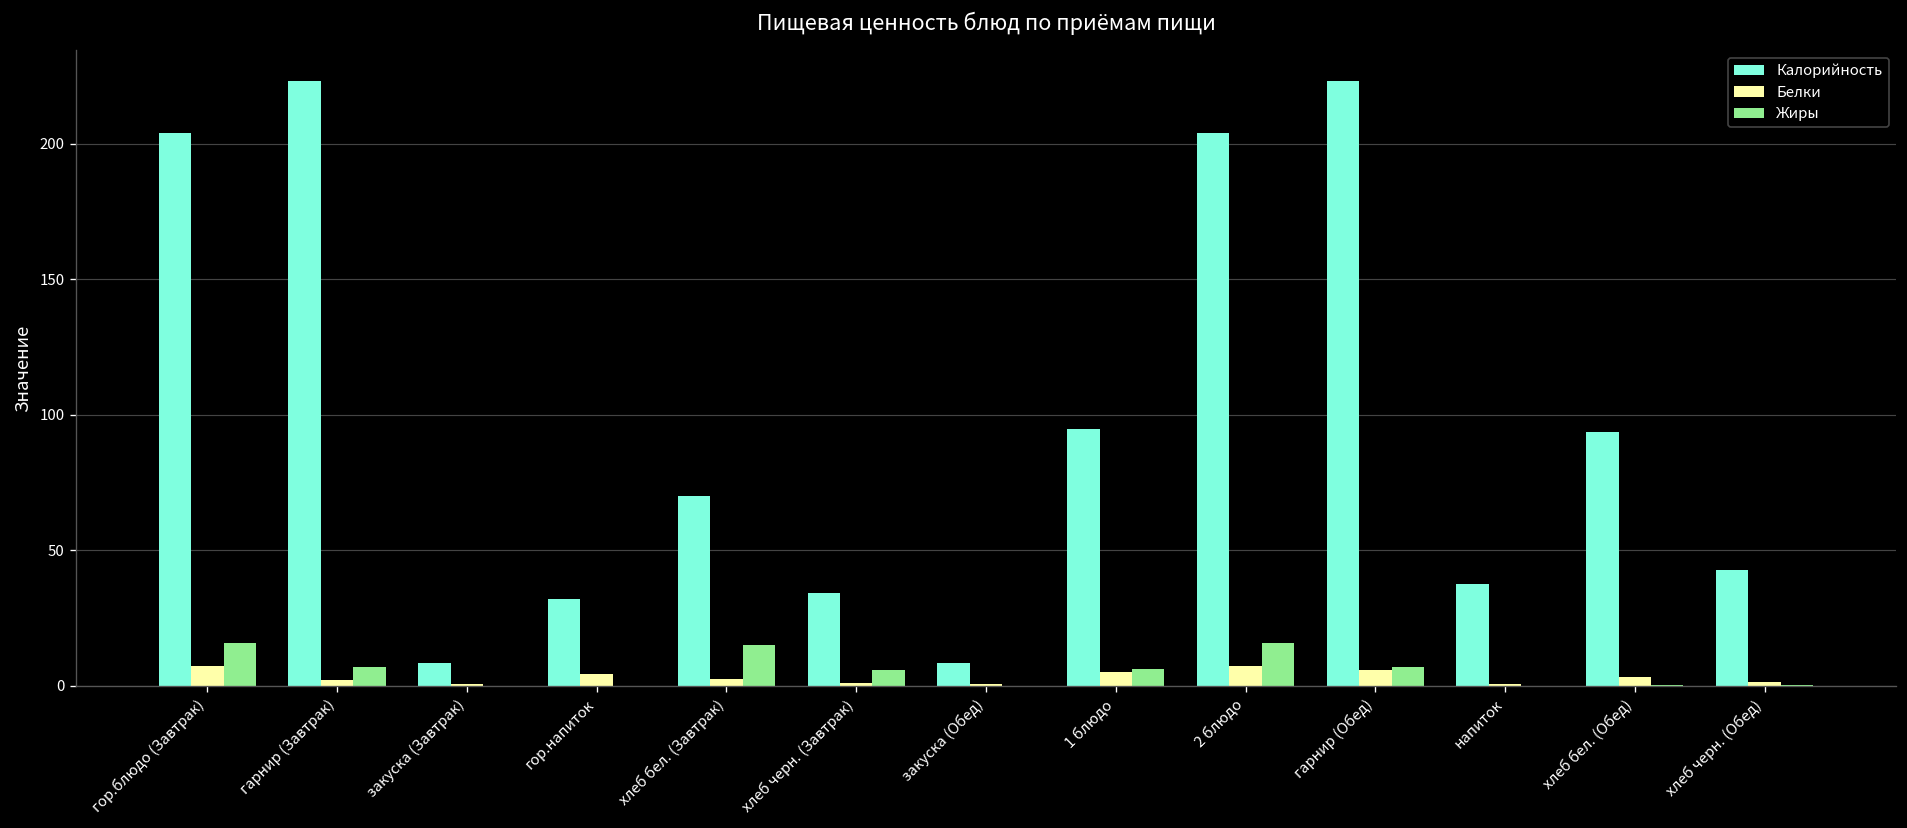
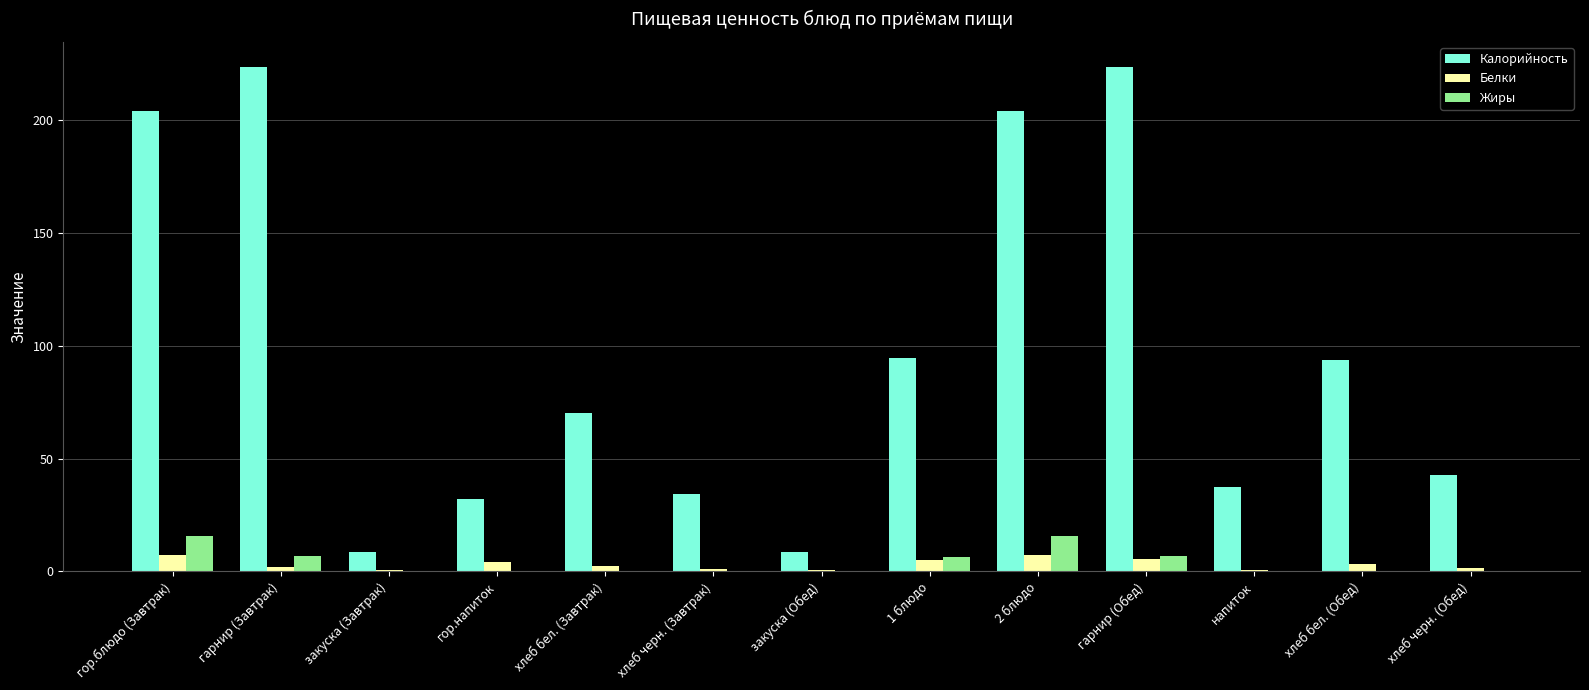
Жиры, хлеб бел. (Завтрак): 15 -> 0
Жиры, хлеб черн. (Завтрак): 6 -> 0
